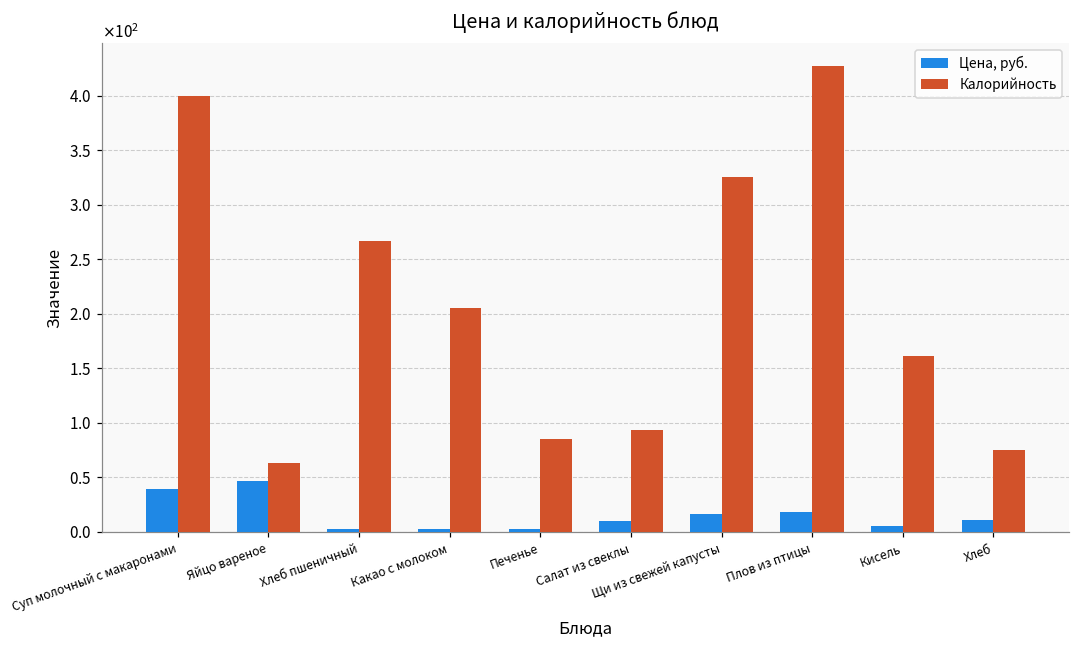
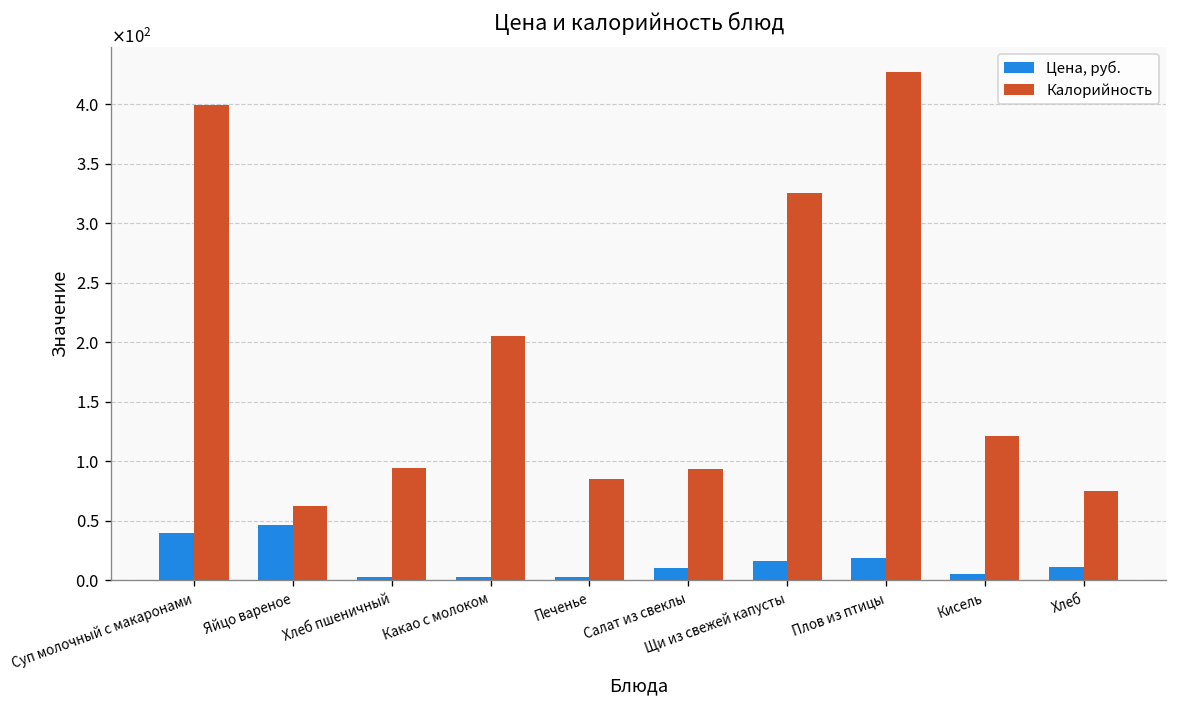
Калорийность, Хлеб пшеничный: 270 -> 90
Калорийность, Кисель: 160 -> 120
